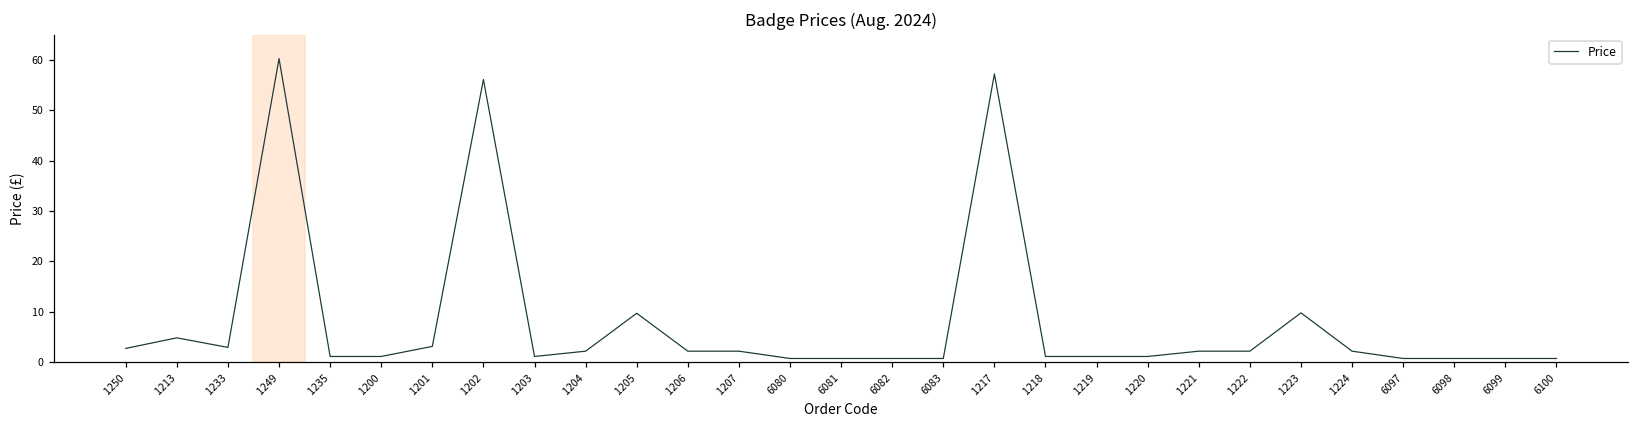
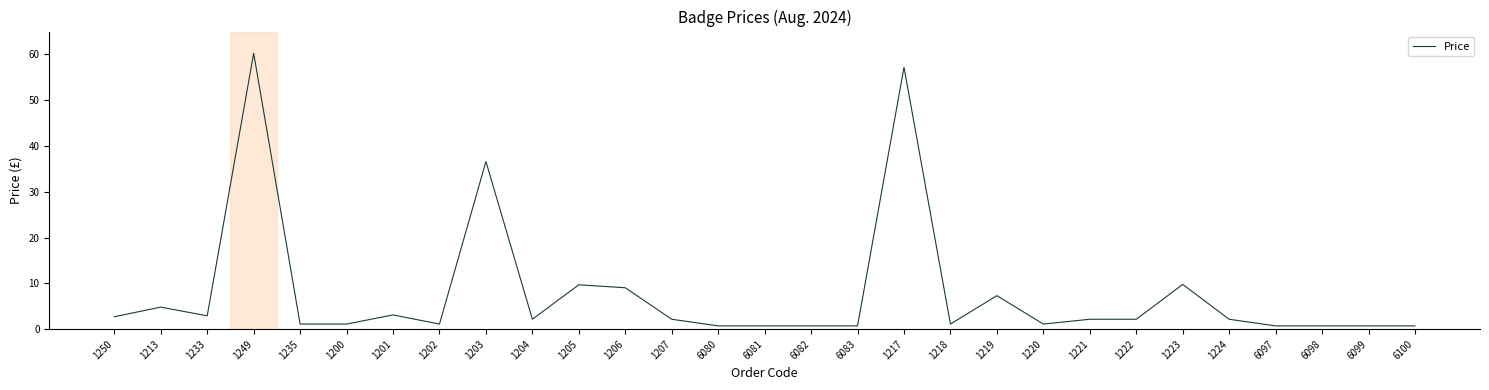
1202: 56 -> 1
1203: 1 -> 37
1206: 2 -> 9
1219: 1 -> 7
